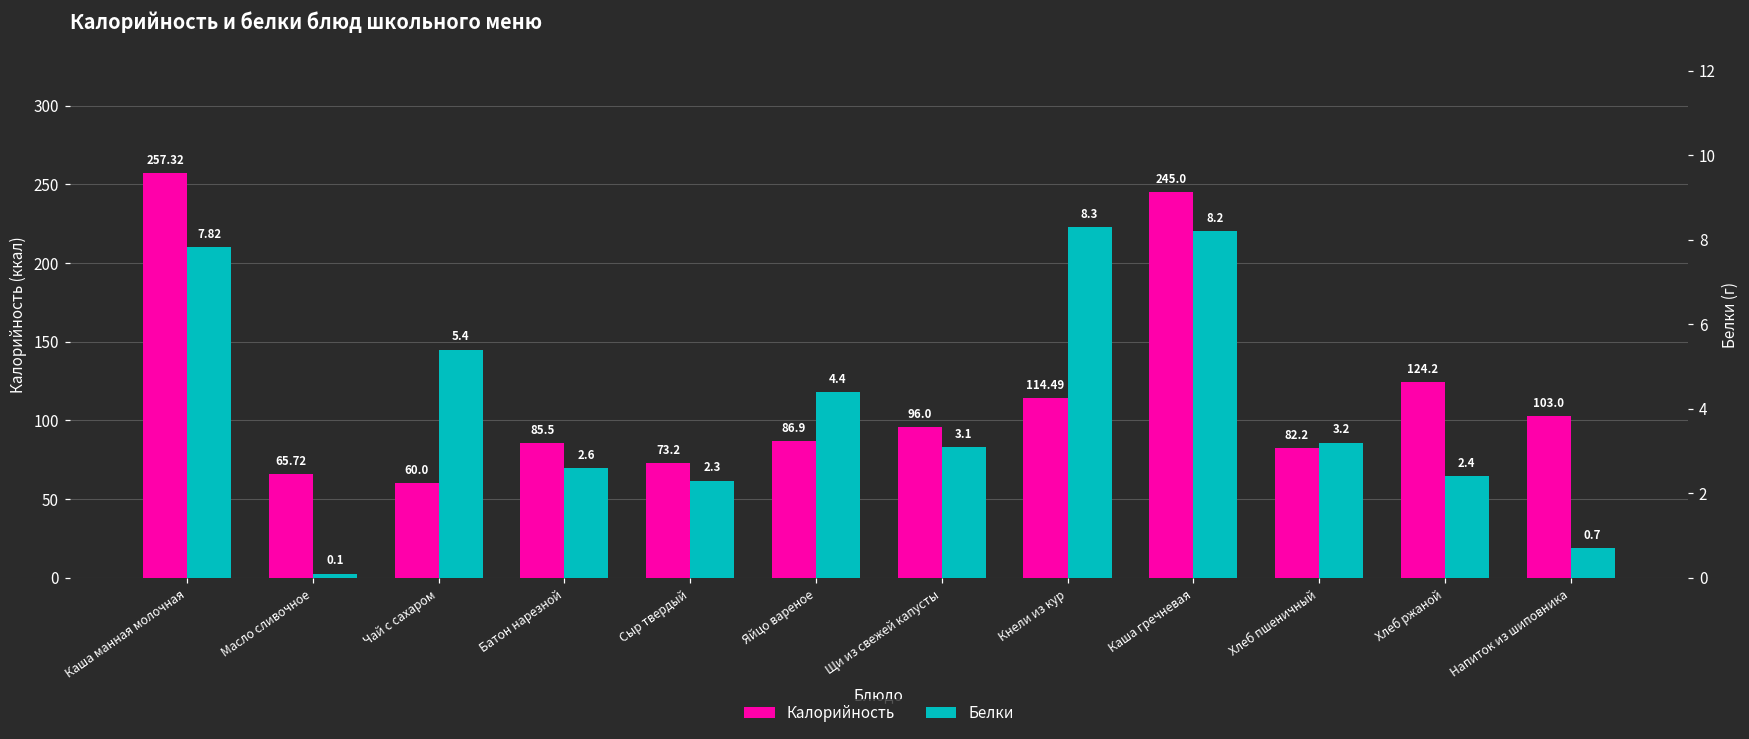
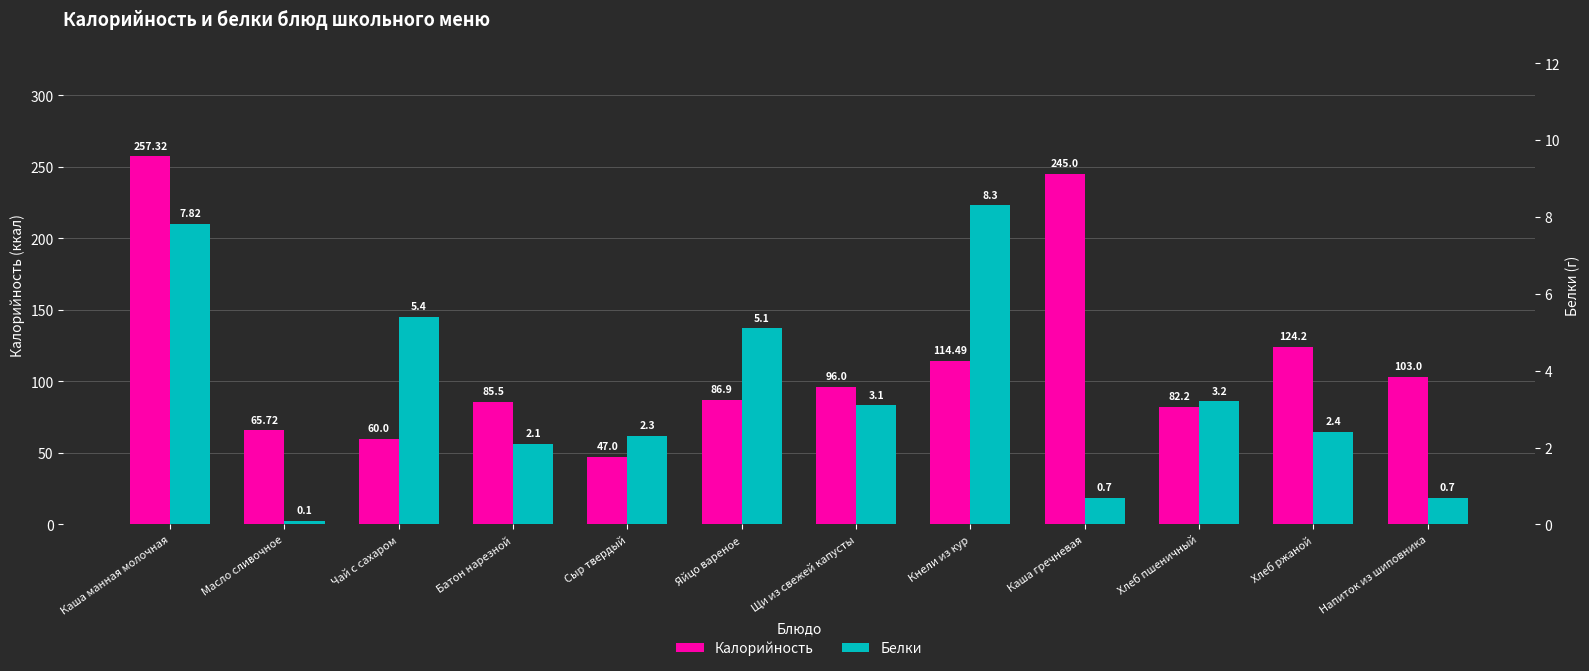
Калорийность, Сыр твердый: 73.2 -> 47.0
Белки, Батон нарезной: 2.6 -> 2.1
Белки, Яйцо вареное: 4.4 -> 5.1
Белки, Каша гречневая: 8.2 -> 0.7
